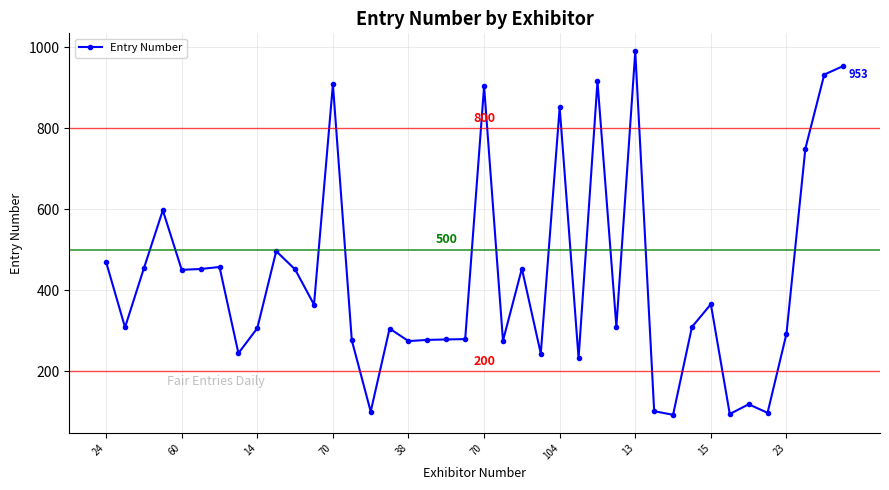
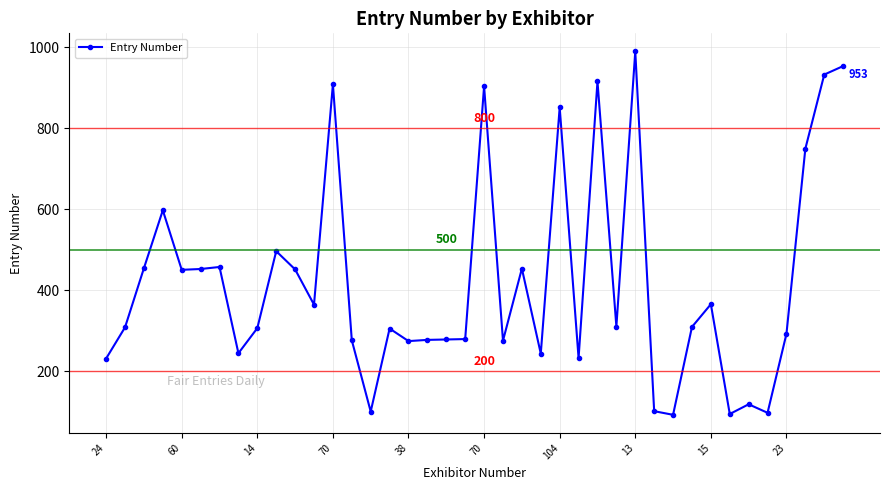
24: 470 -> 230
